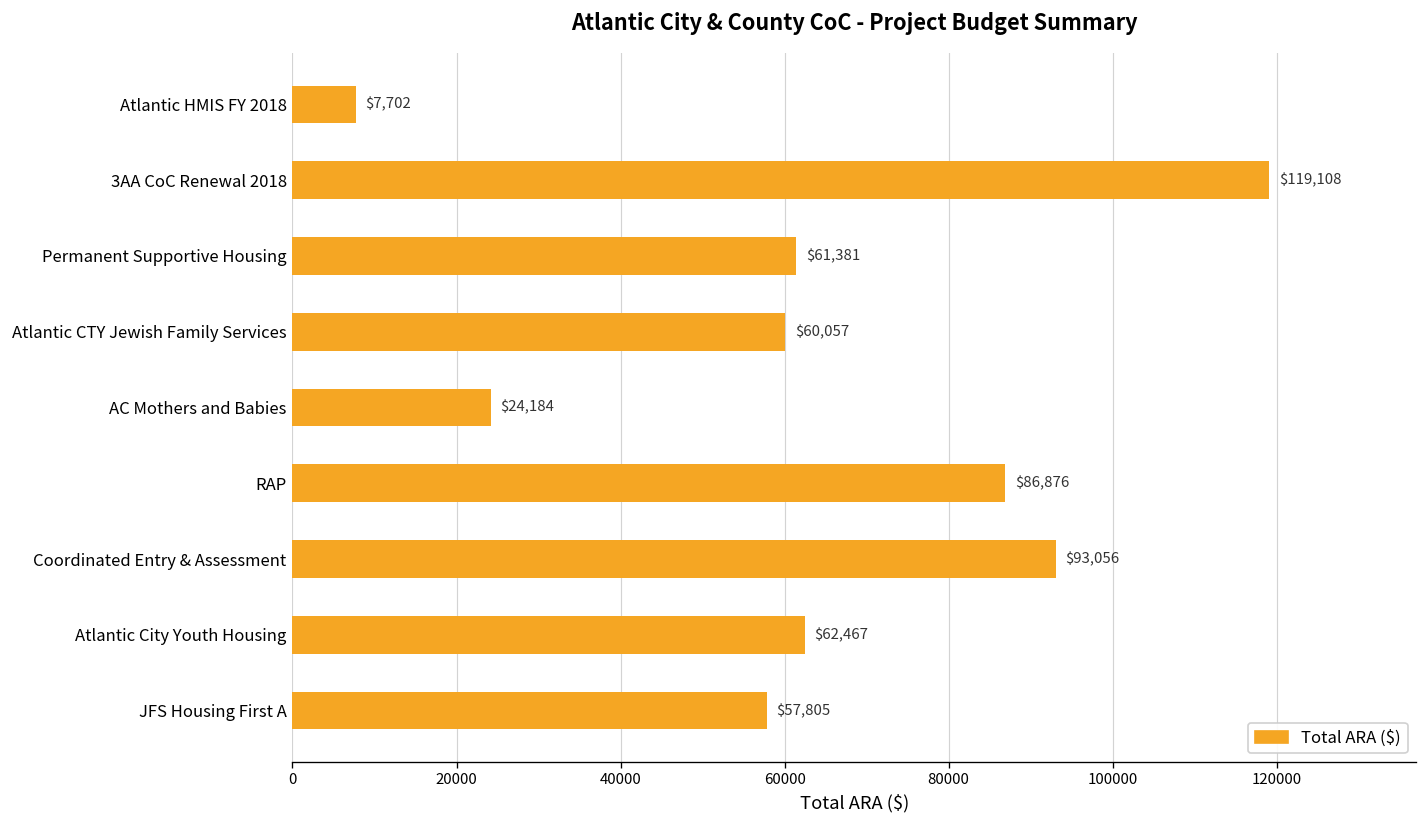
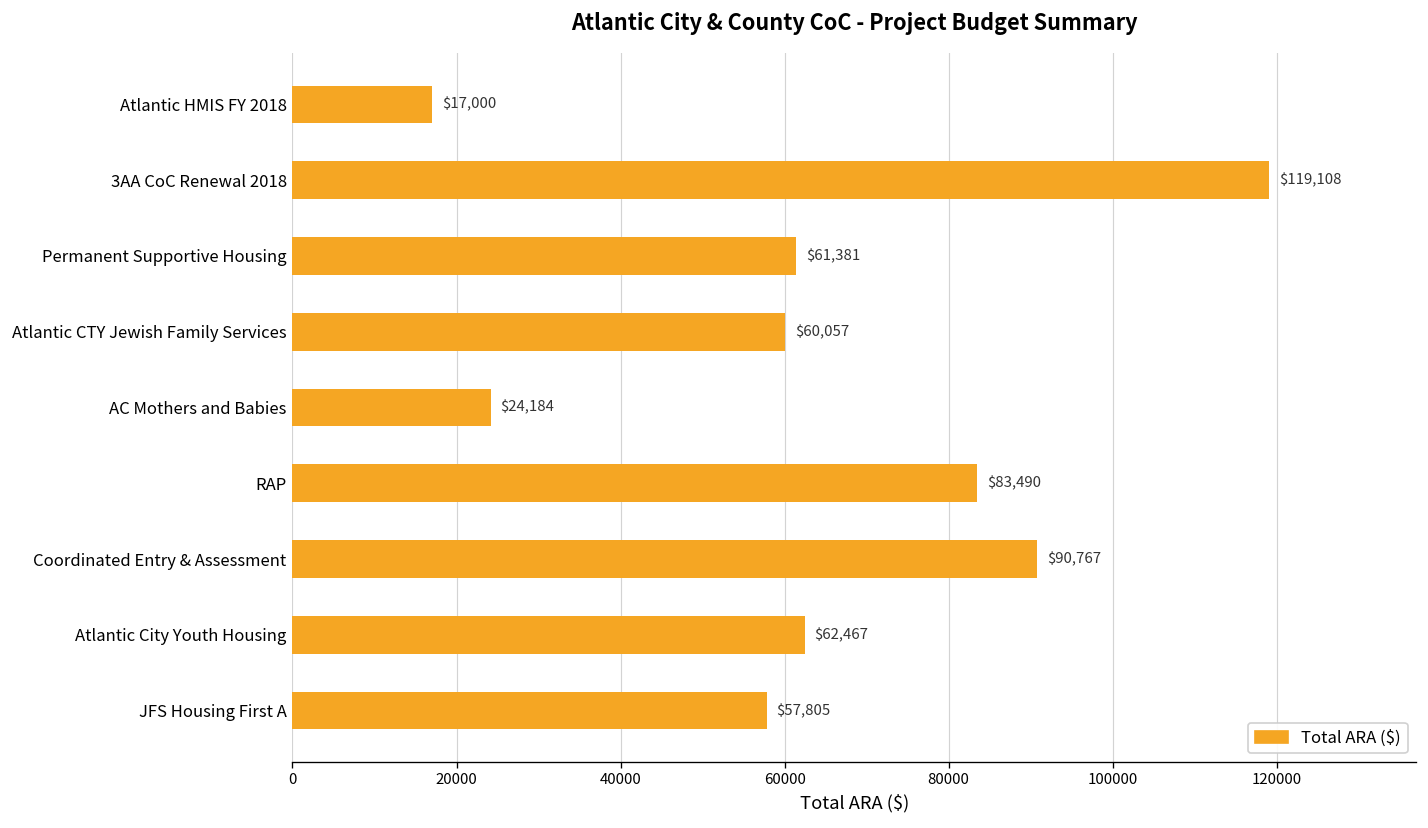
Atlantic HMIS FY 2018: $7,702 -> $17,000
RAP: $86,876 -> $83,490
Coordinated Entry & Assessment: $93,056 -> $90,767
